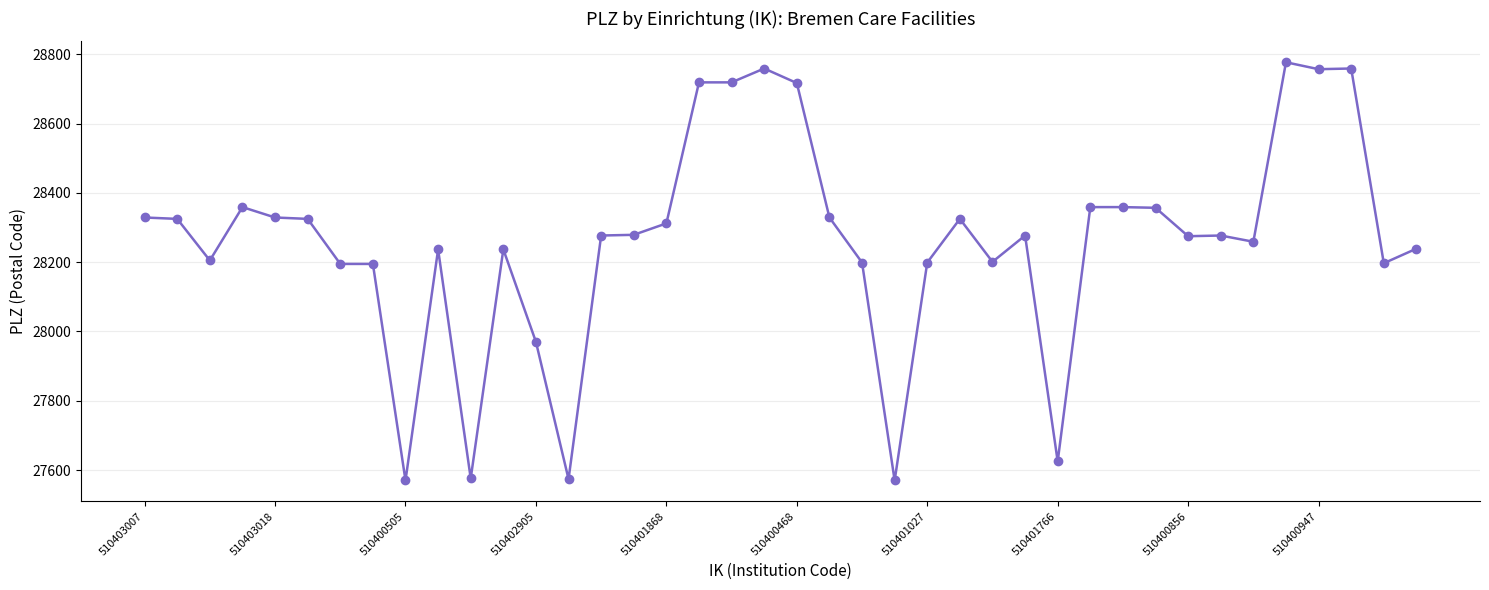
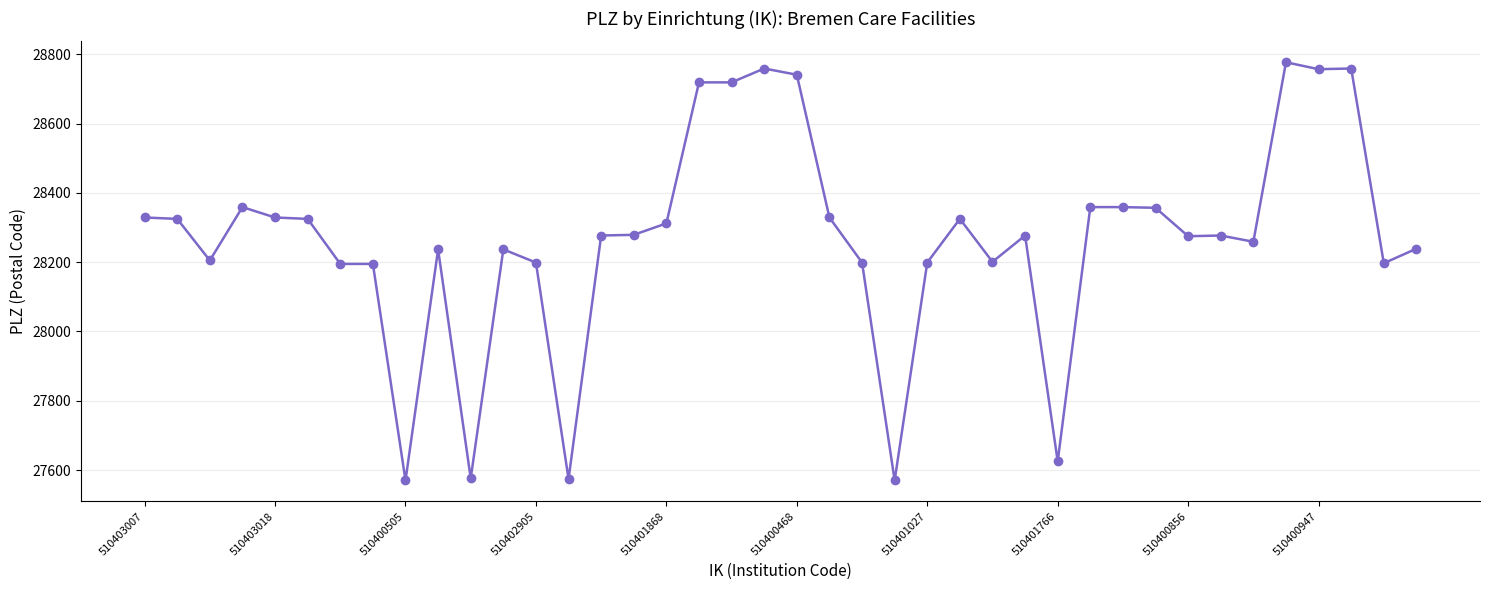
510402905: 27970 -> 28200
510400468: 28720 -> 28740
